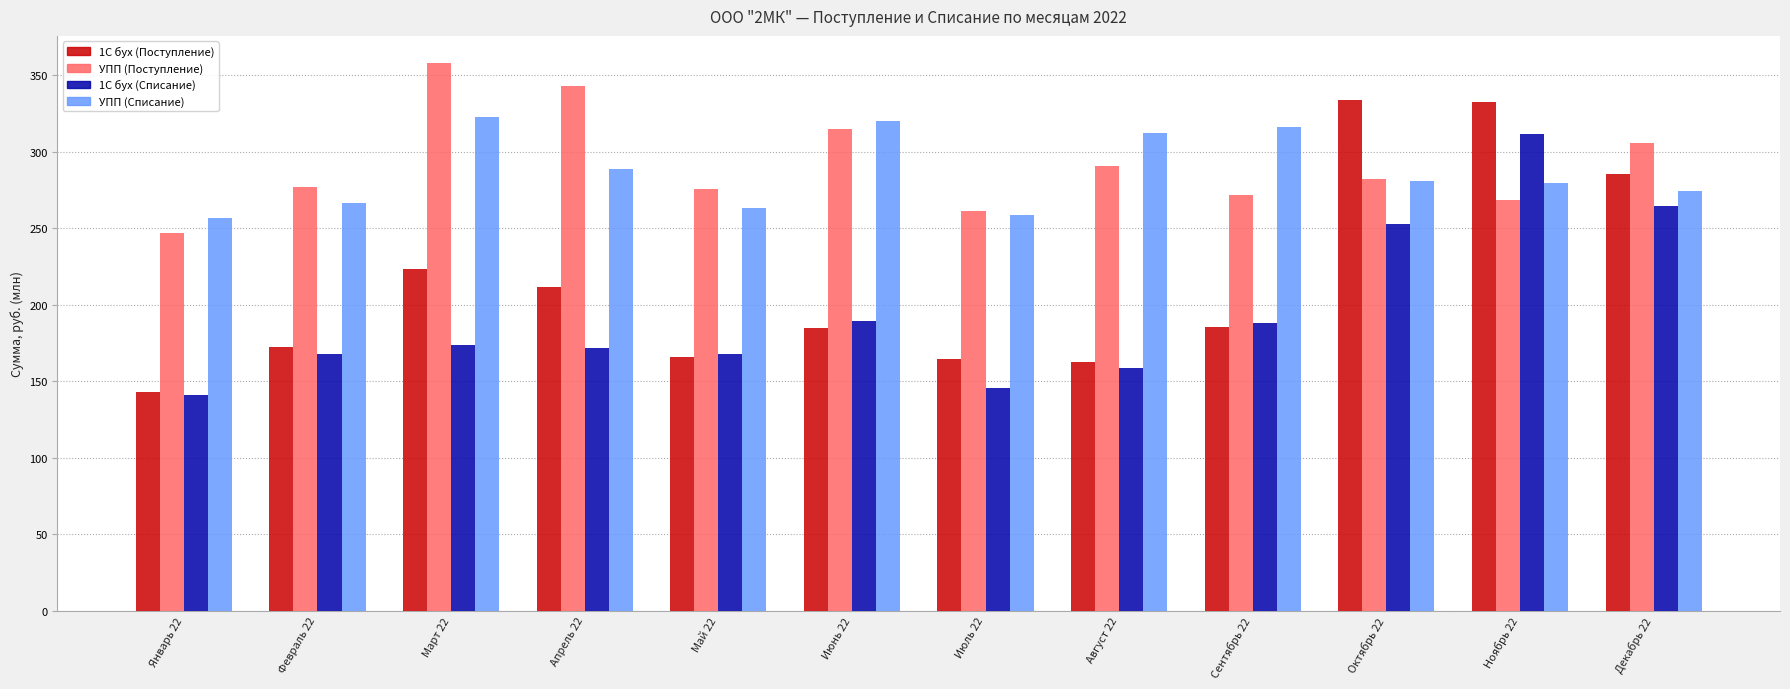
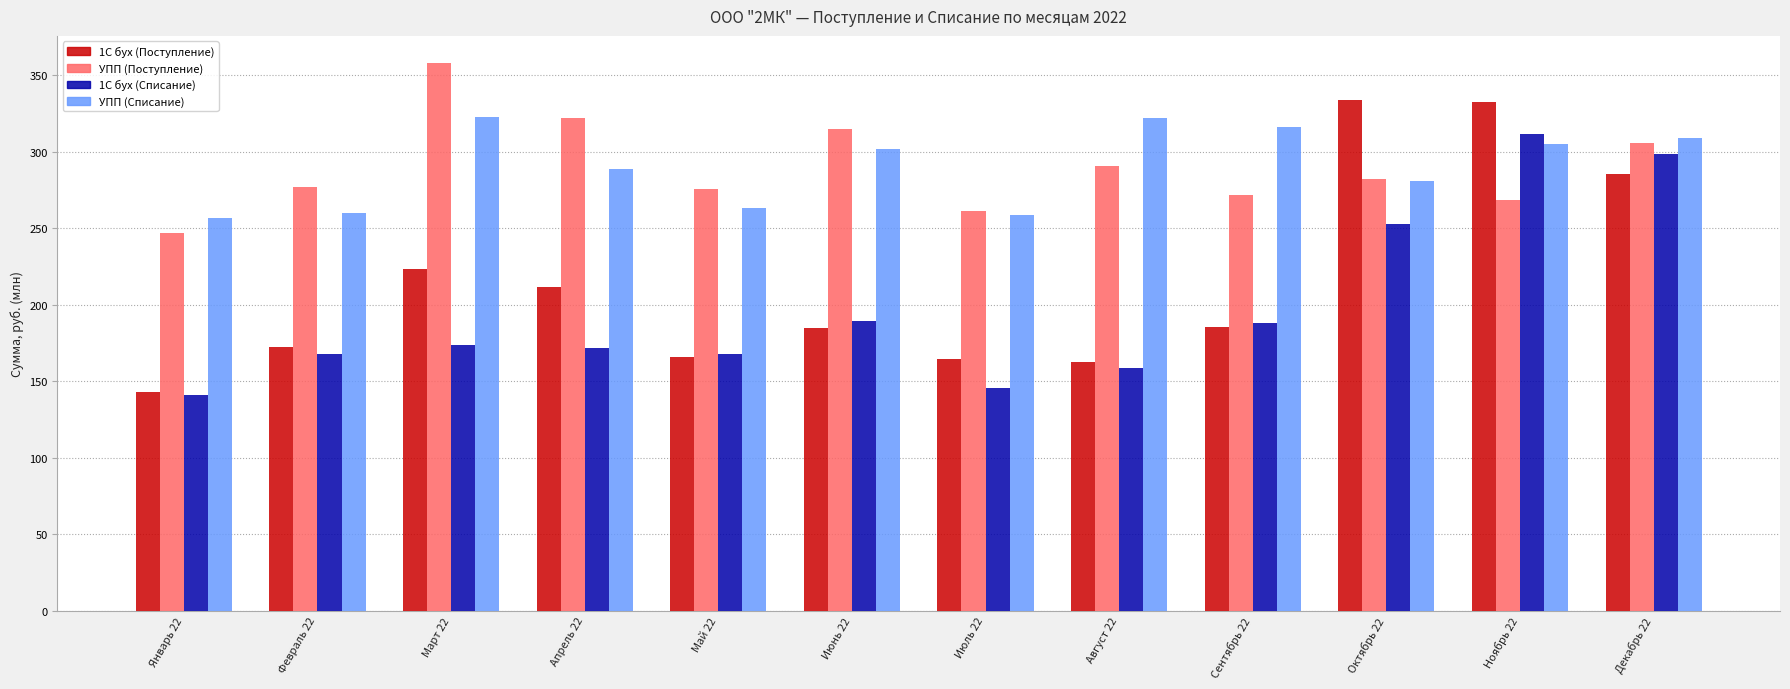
УПП (Списание), Февраль 22: 266 -> 260
УПП (Поступление), Апрель 22: 343 -> 322
УПП (Списание), Июнь 22: 320 -> 302
УПП (Списание), Август 22: 312 -> 322
УПП (Списание), Ноябрь 22: 280 -> 305
1С бух (Списание), Декабрь 22: 265 -> 298
УПП (Списание), Декабрь 22: 275 -> 309
